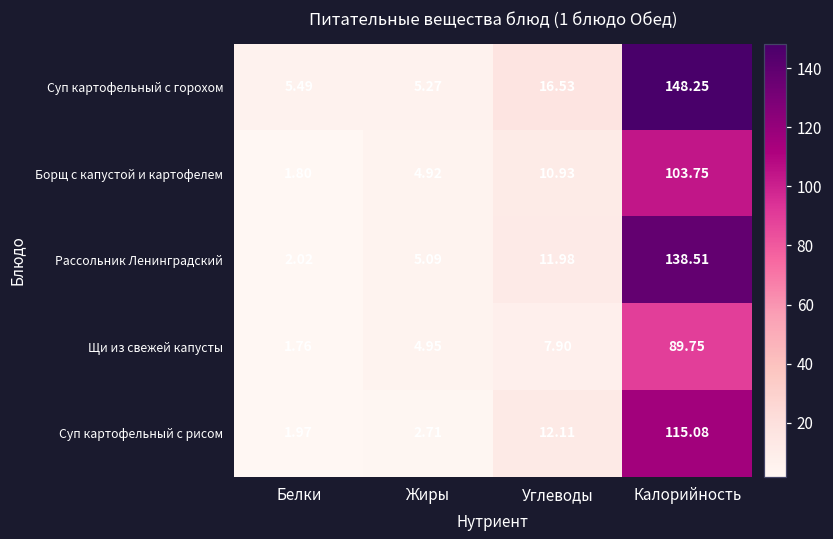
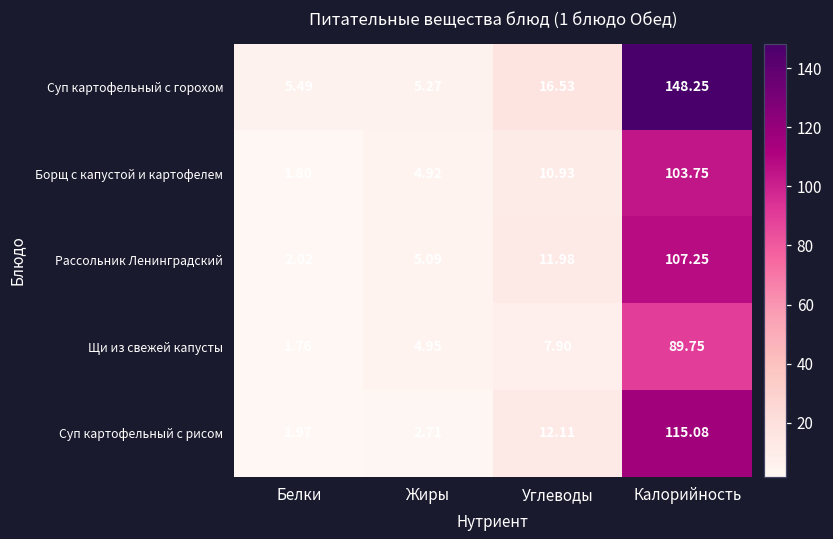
Рассольник Ленинградский, Калорийность: 138.51 -> 107.25
